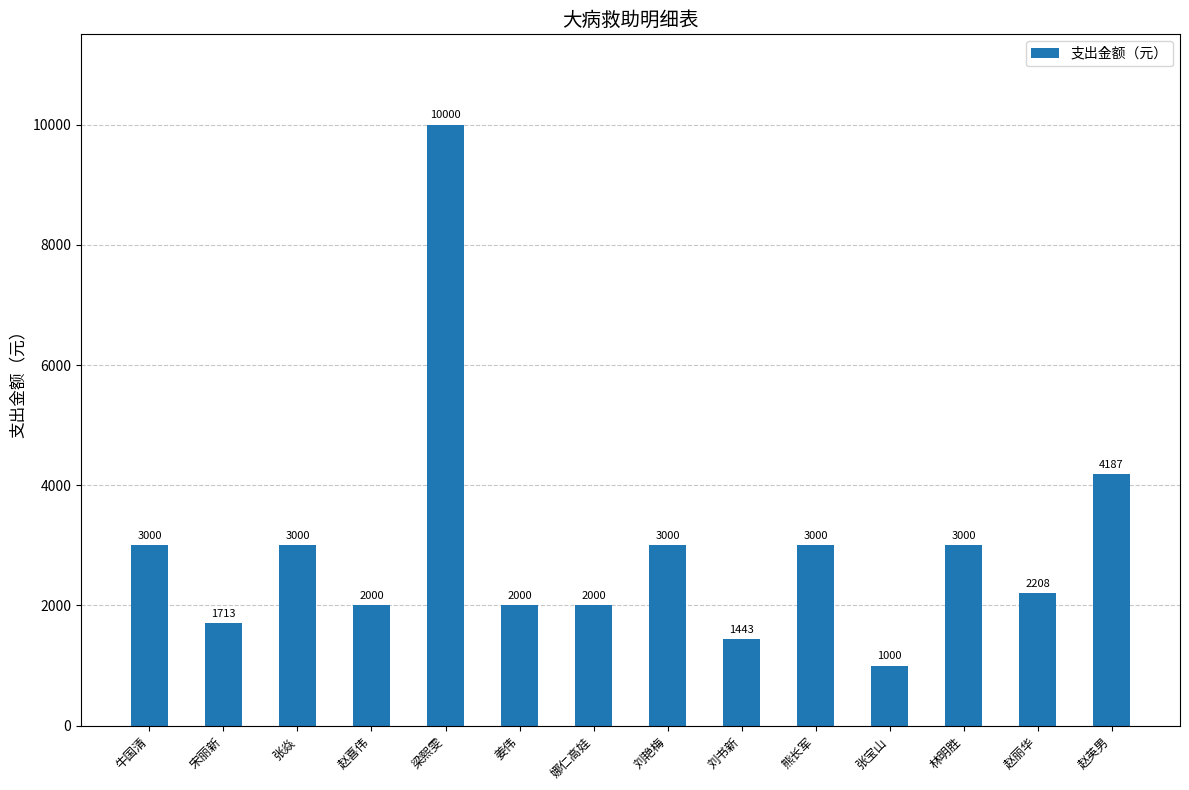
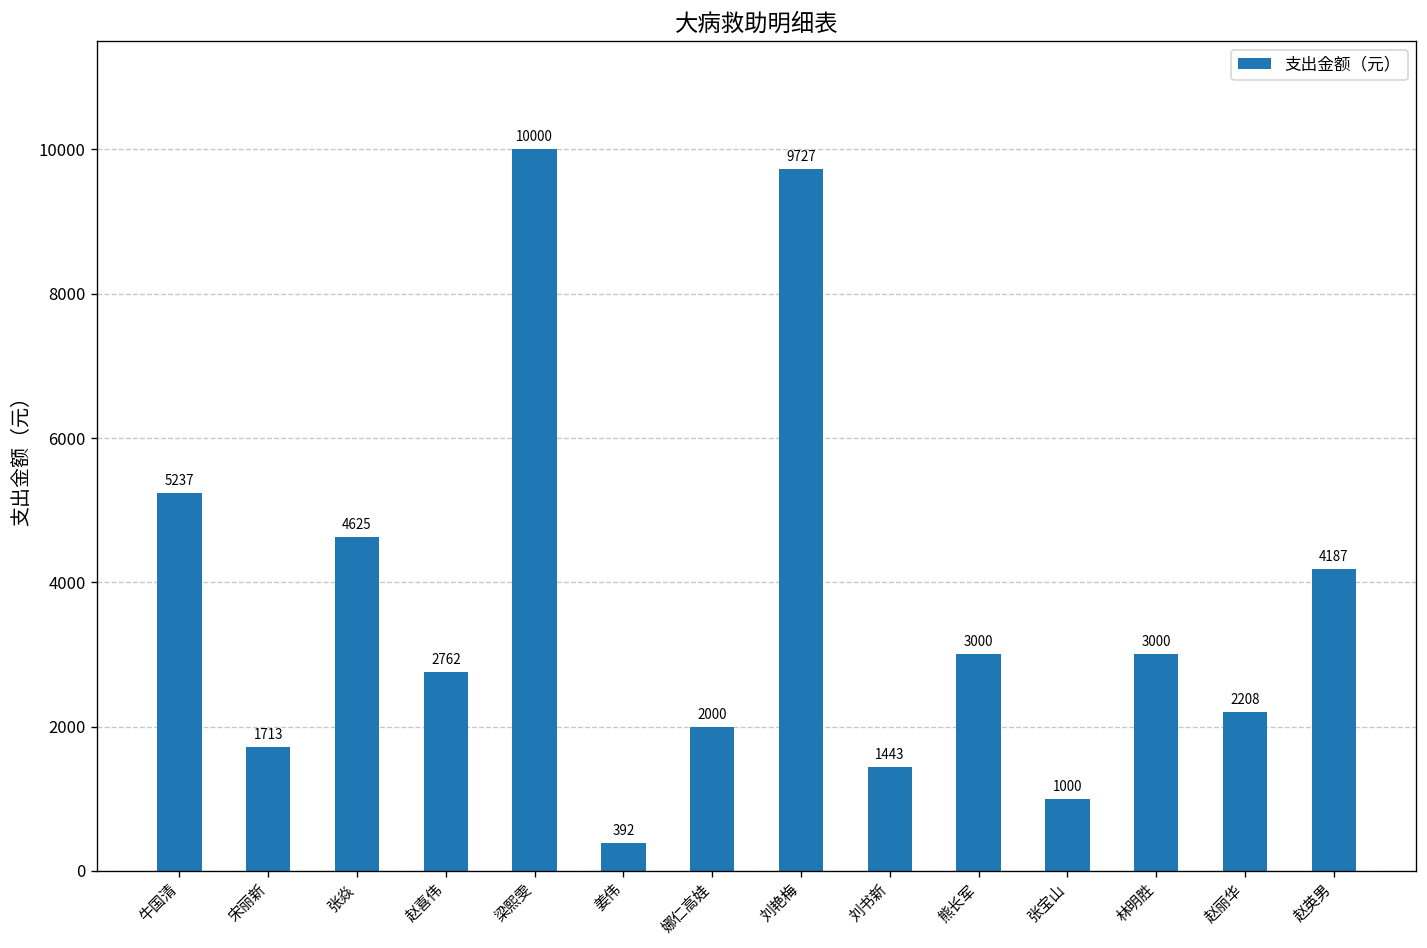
牛国清: 3000 -> 5237
张焱: 3000 -> 4625
赵喜伟: 2000 -> 2762
姜伟: 2000 -> 392
刘艳梅: 3000 -> 9727
